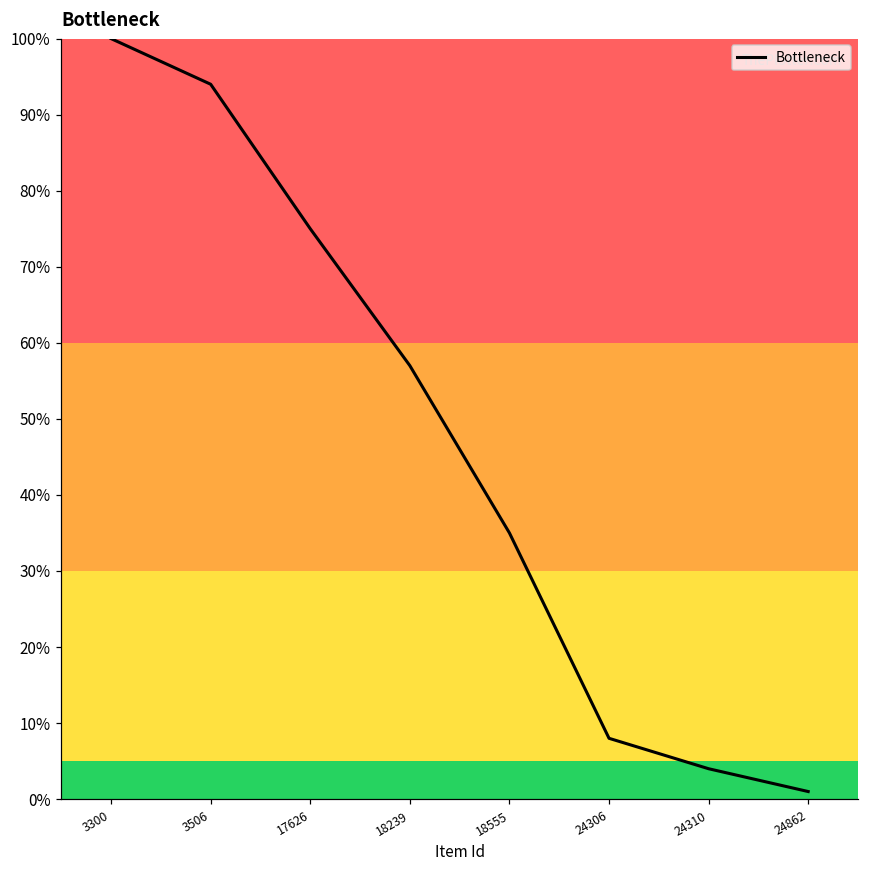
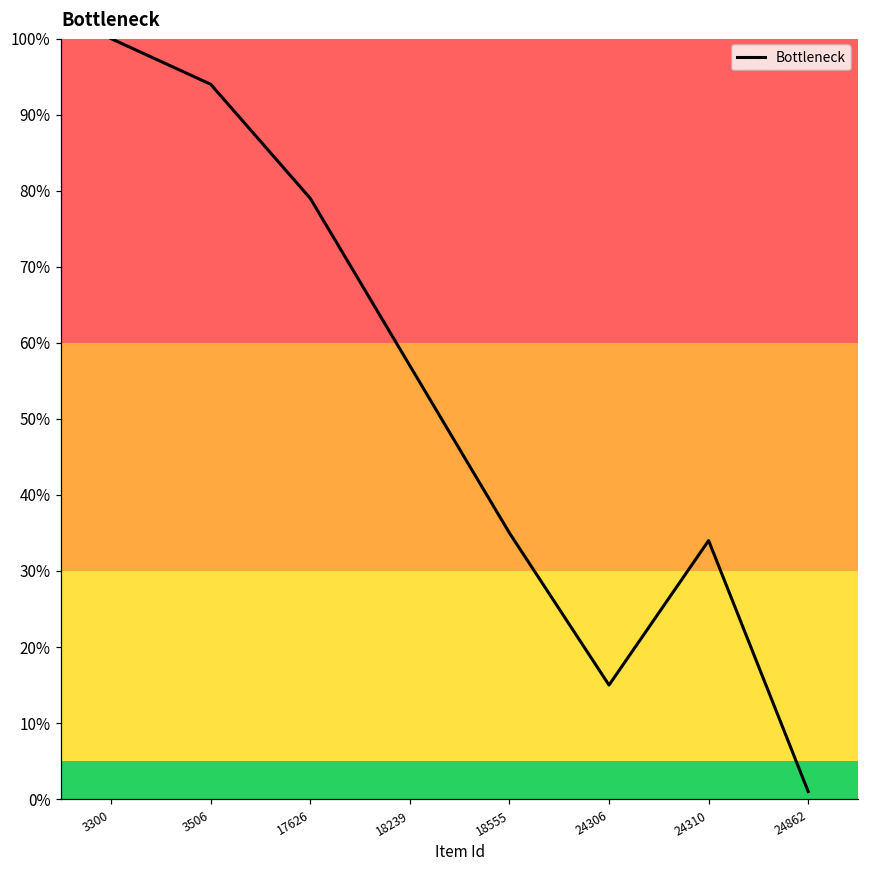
17626: 75% -> 79%
24306: 8% -> 15%
24310: 4% -> 34%
